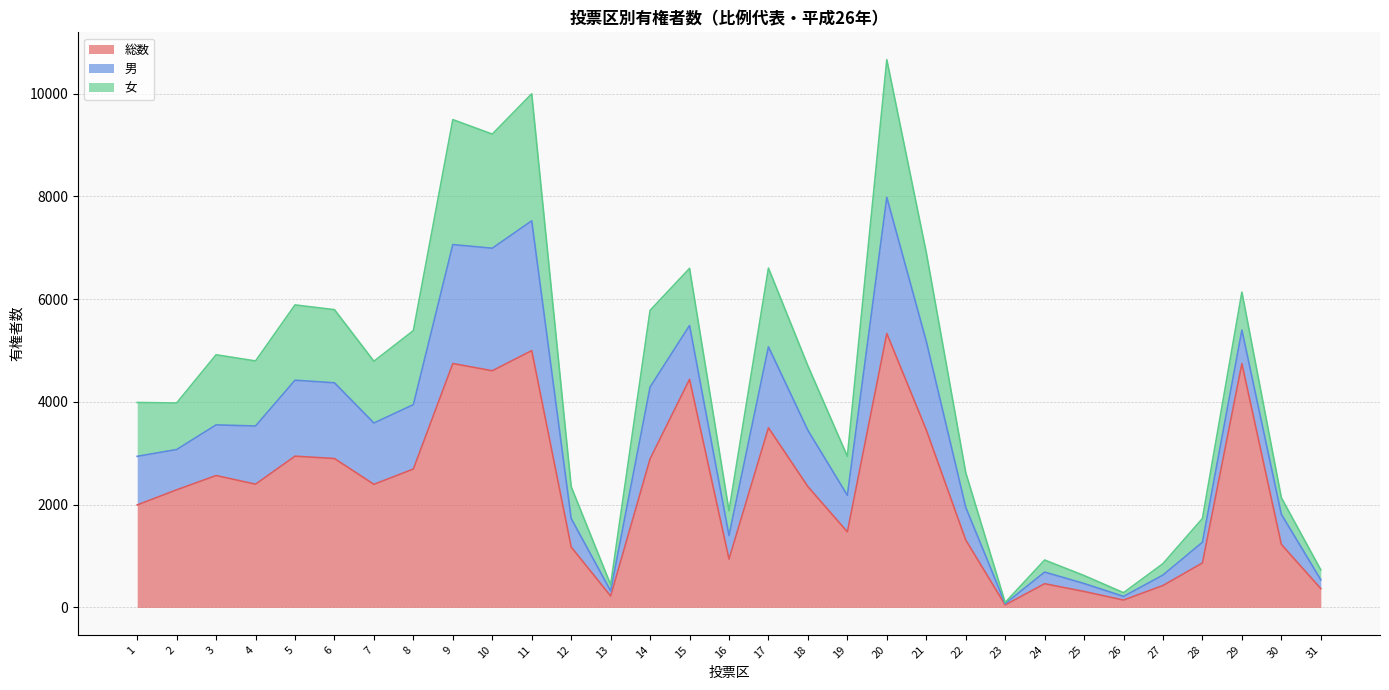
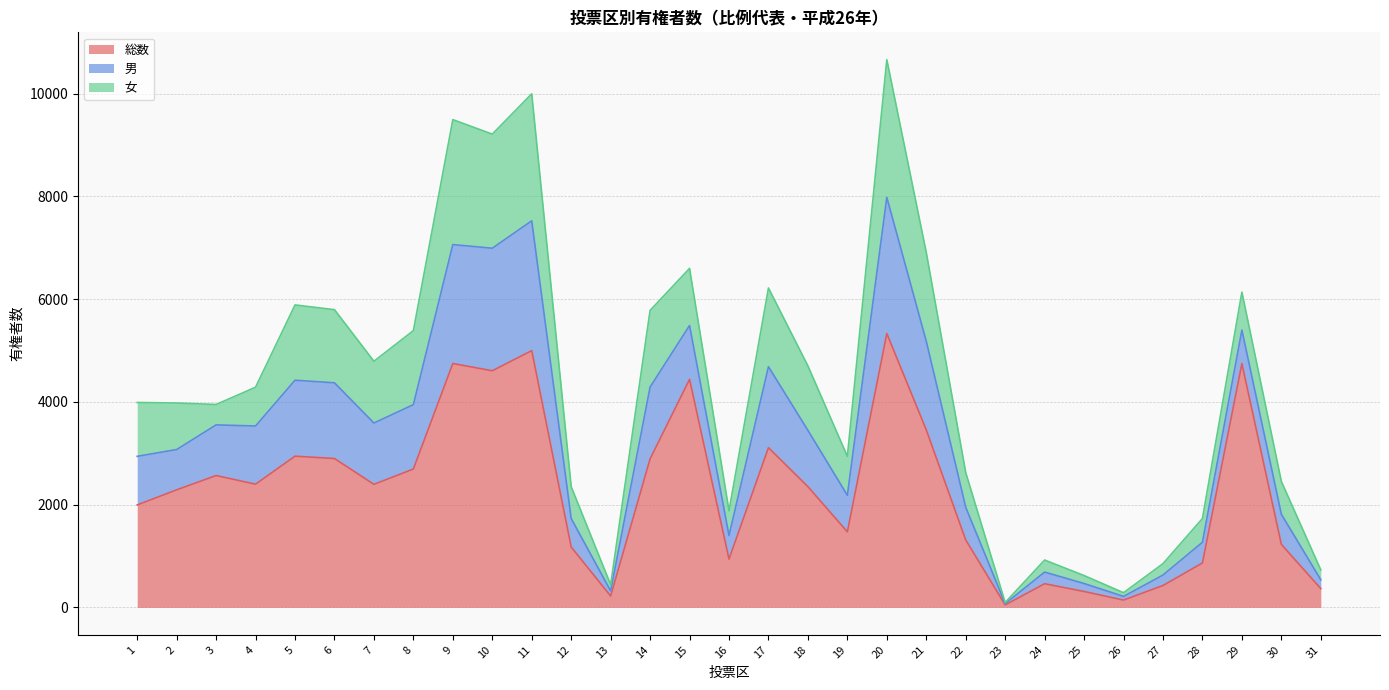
女, 3: 1400 -> 400
女, 4: 1300 -> 800
総数, 17: 3500 -> 3100
女, 30: 300 -> 600
